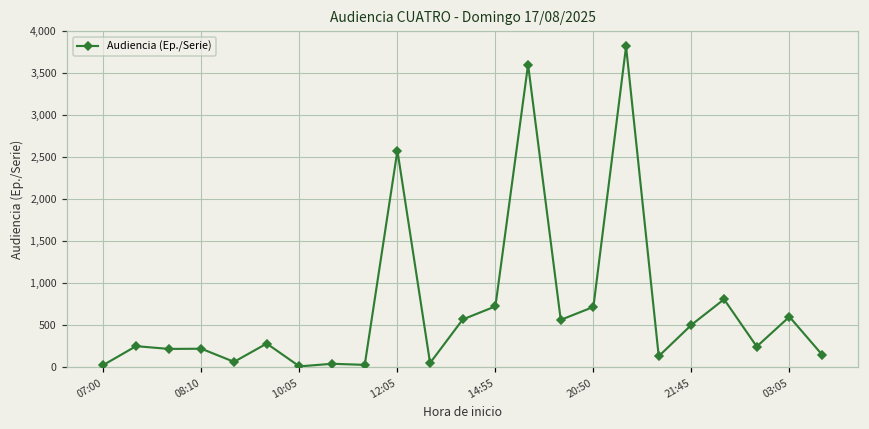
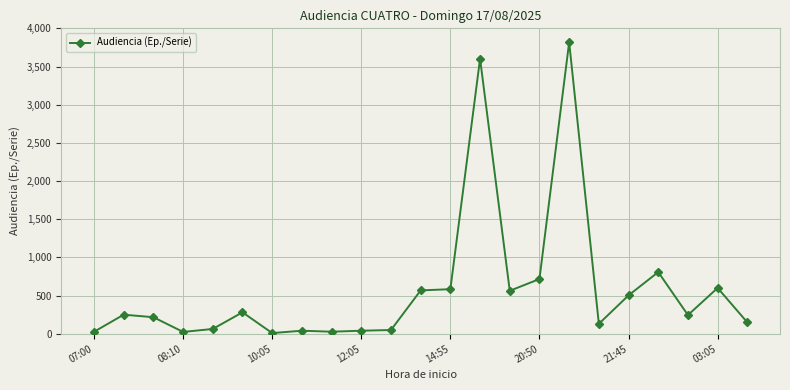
08:10: 200 -> 0
12:05: 2,600 -> 0
14:55: 700 -> 600
